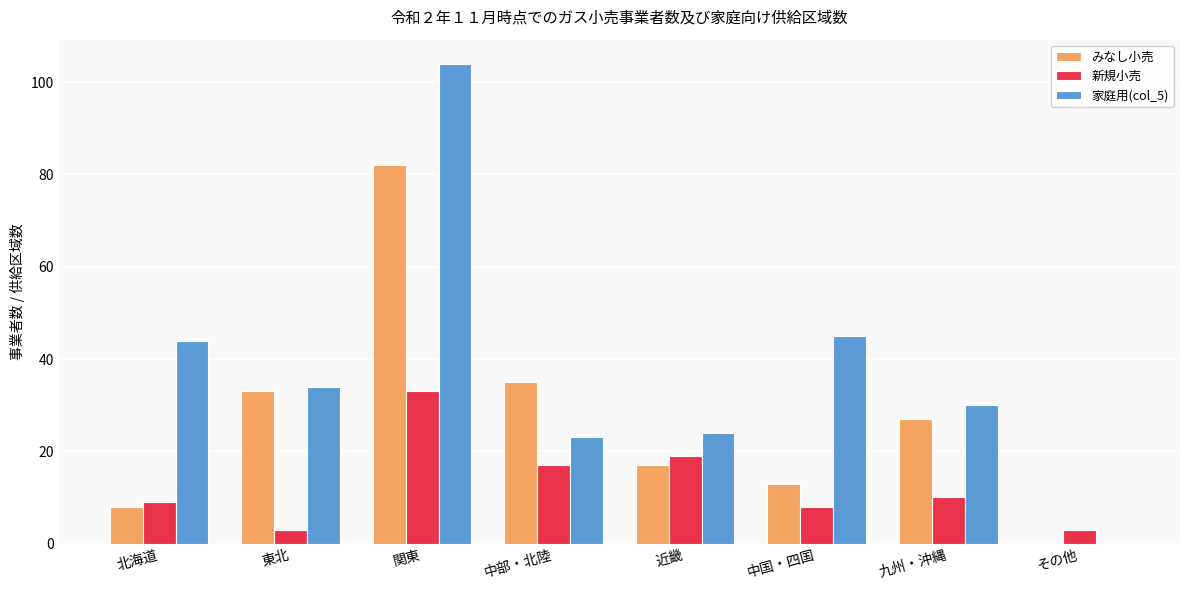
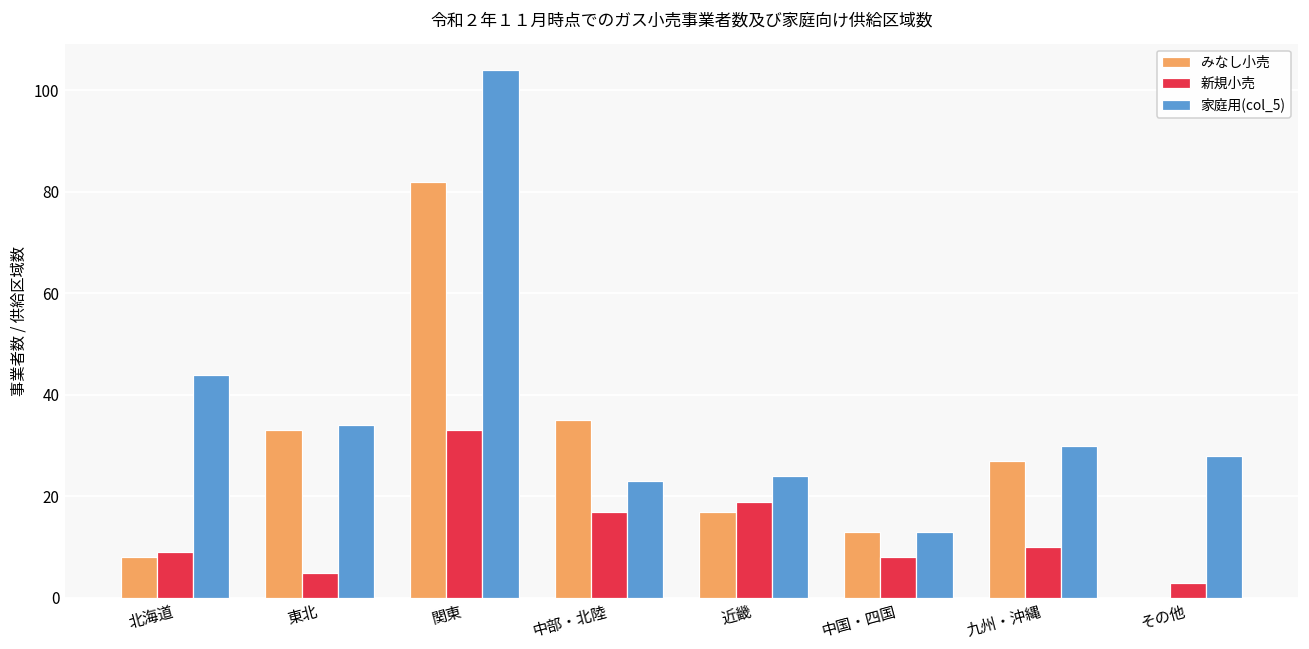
新規小売, 東北: 3 -> 5
家庭用(col_5), 中国・四国: 45 -> 13
家庭用(col_5), その他: 0 -> 28
